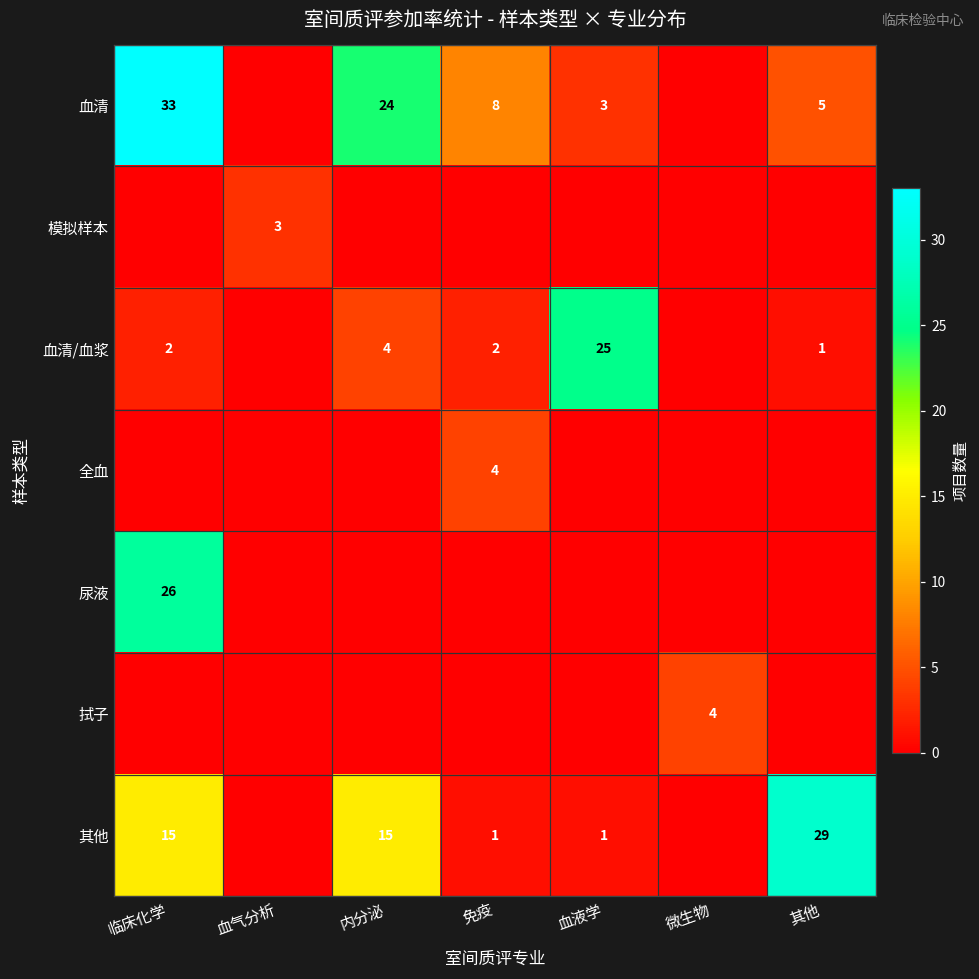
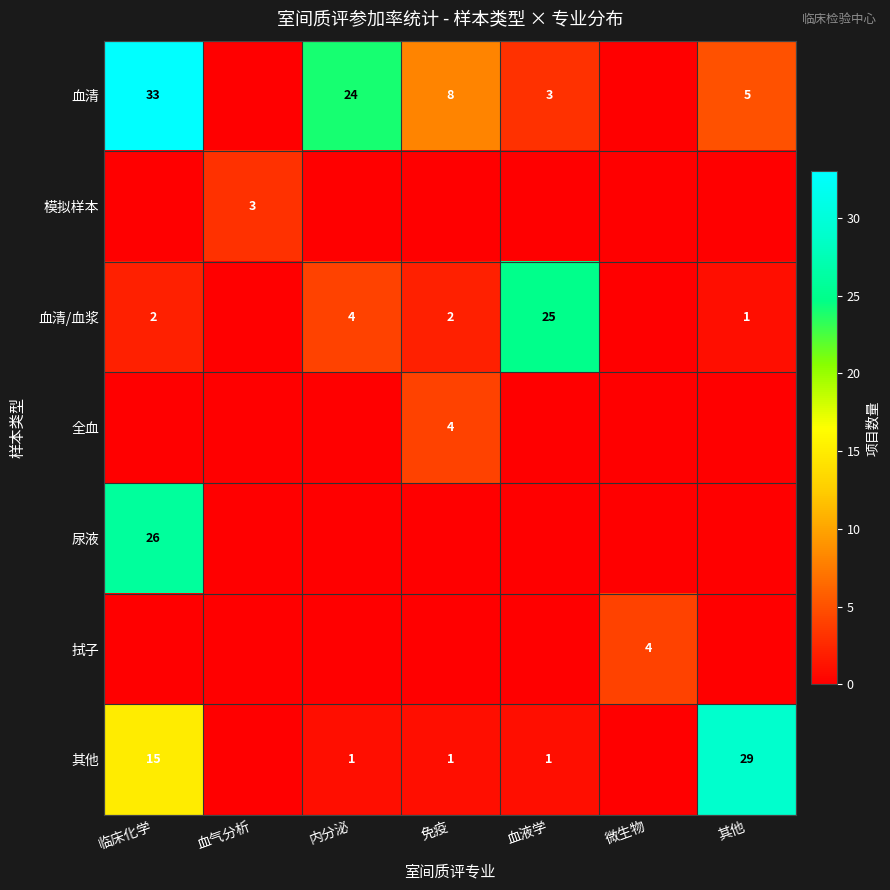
其他, 内分泌: 15 -> 1
